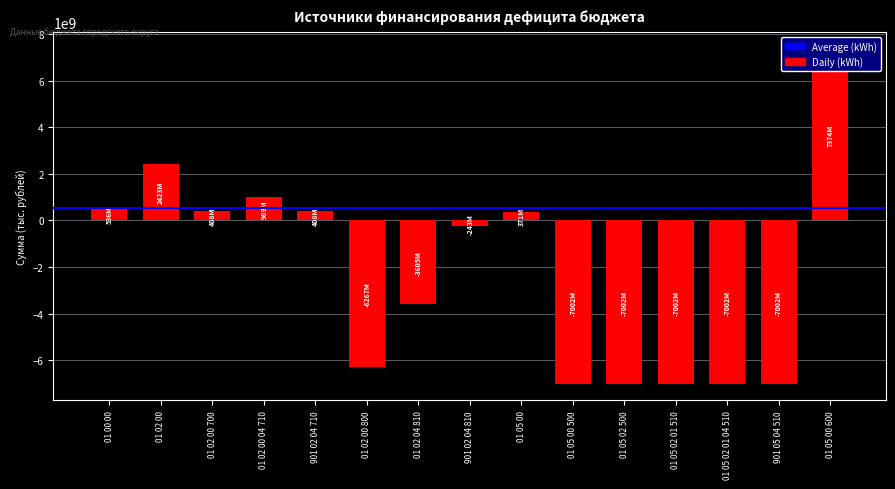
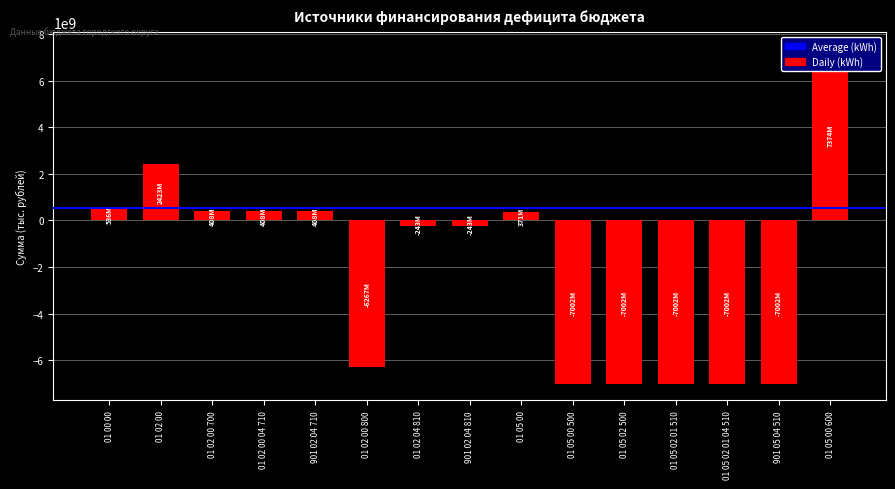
01 02 00 04 710: 989M -> 408M
01 02 04 810: -3605M -> -243M
